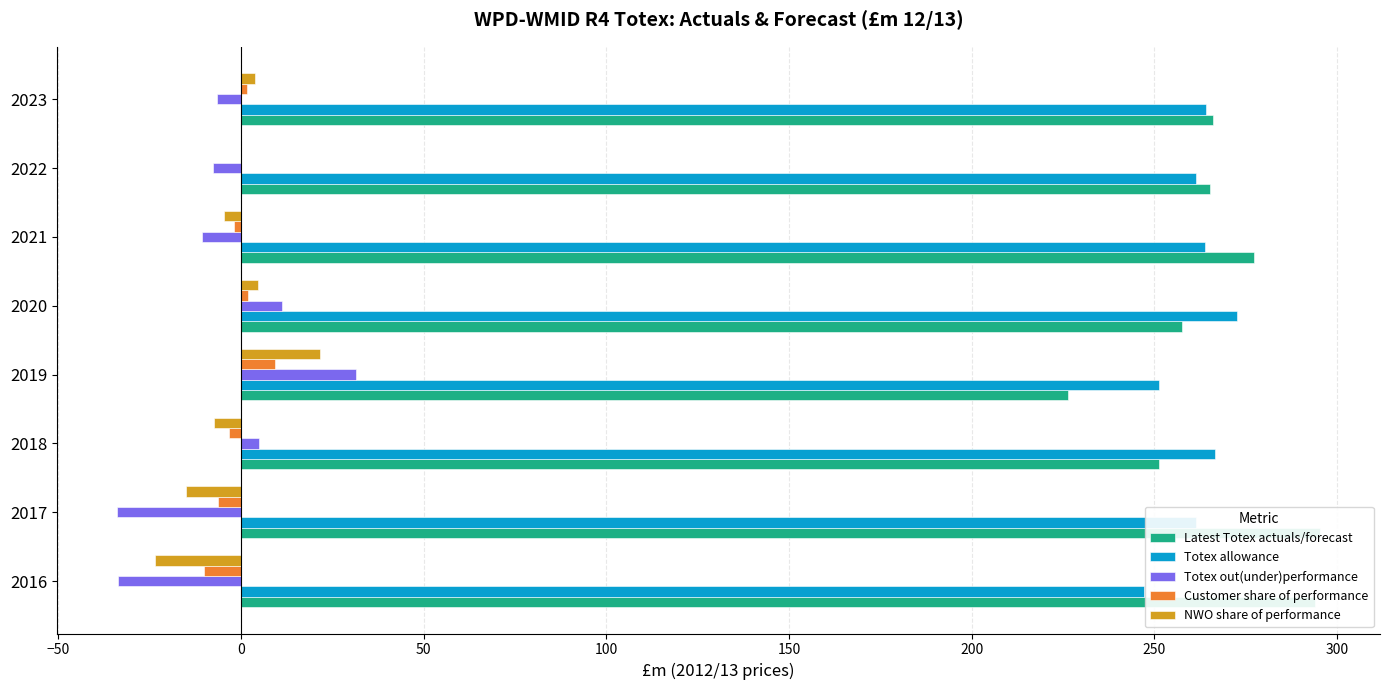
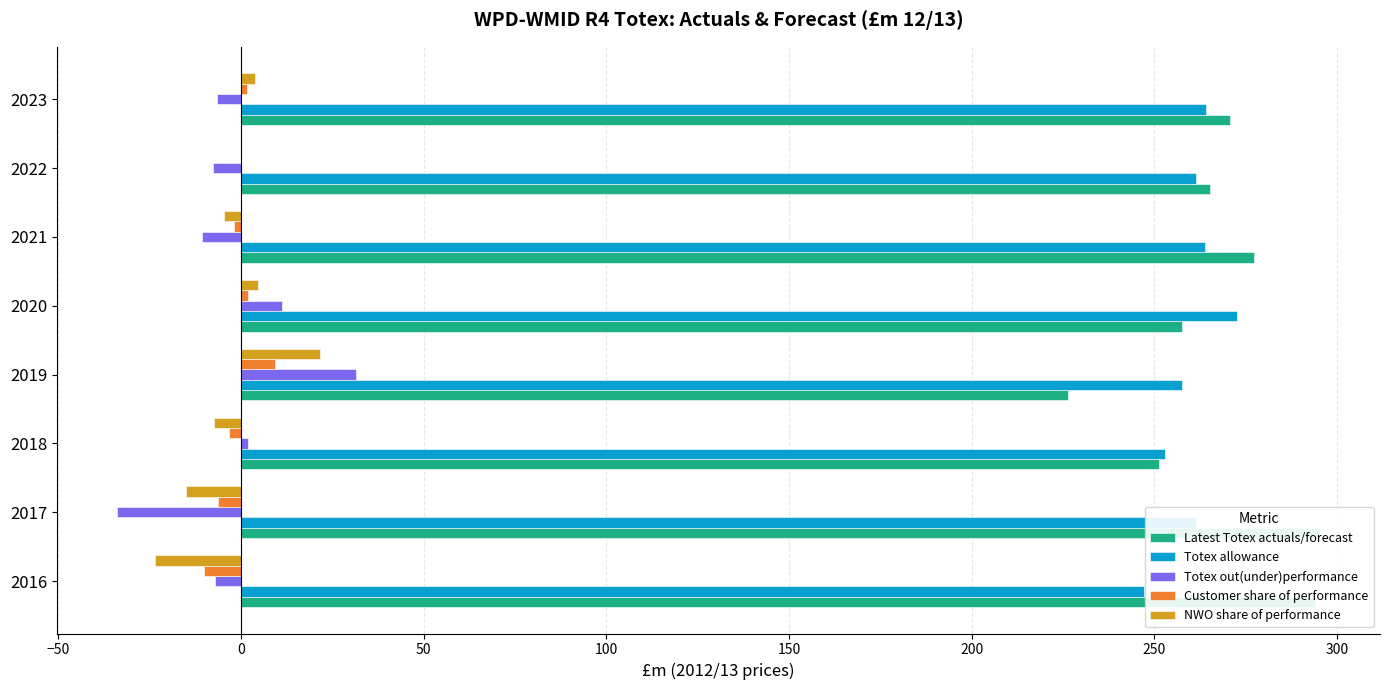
Latest Totex actuals/forecast, 2023: 266 -> 271
Totex allowance, 2019: 251 -> 258
Totex out(under)performance, 2018: 5 -> 2
Totex allowance, 2018: 267 -> 253
Totex out(under)performance, 2016: -34 -> -7
